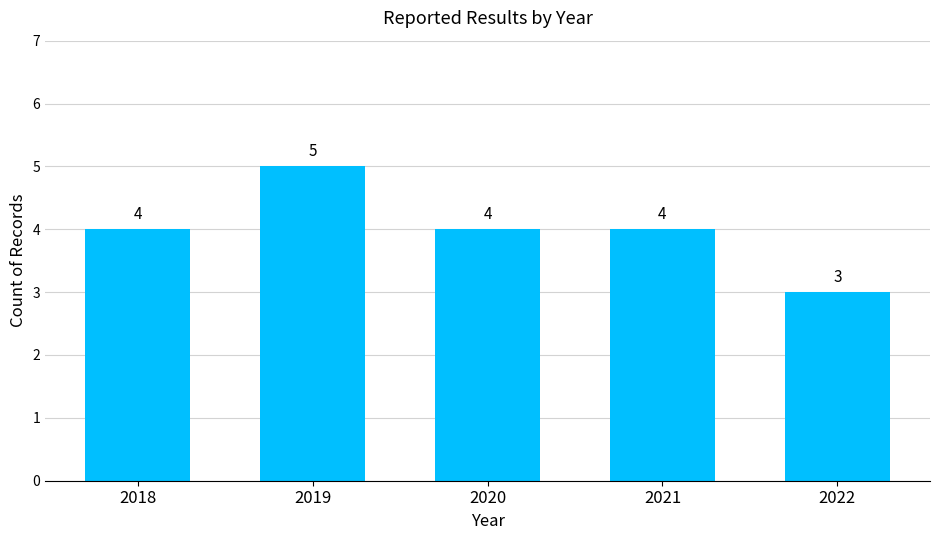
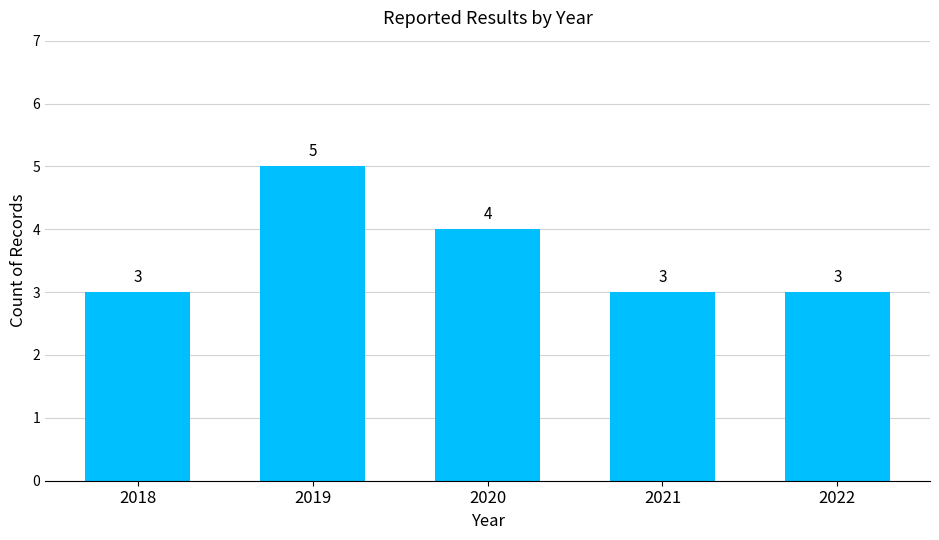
2018: 4 -> 3
2021: 4 -> 3
